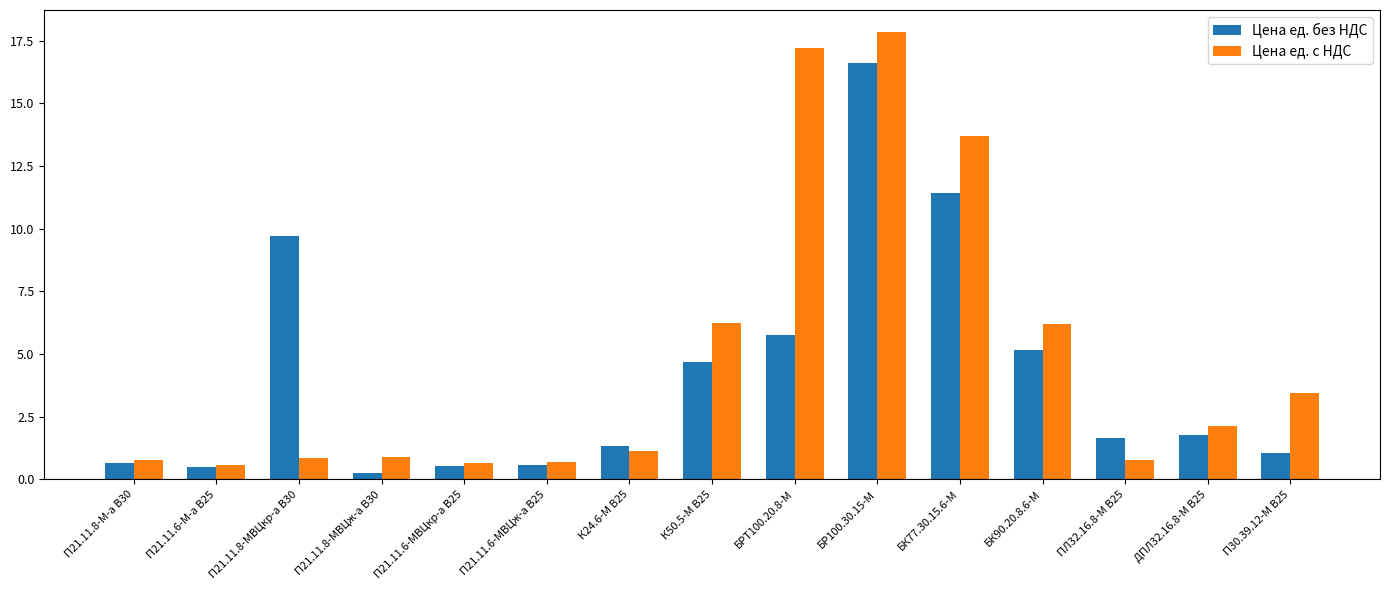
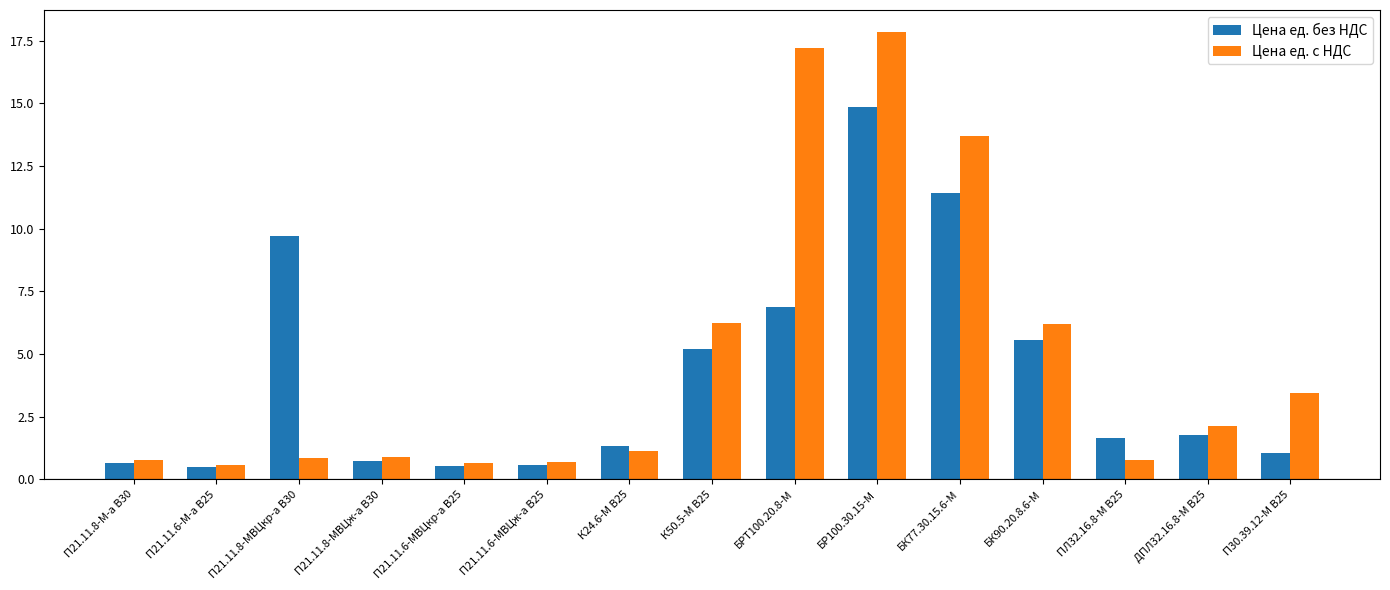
Цена ед. без НДС, П21.11.8-МВЦж-а В30: 0.3 -> 0.7
Цена ед. без НДС, К50.5-М В25: 4.7 -> 5.2
Цена ед. без НДС, БРТ100.20.8-М: 5.8 -> 6.9
Цена ед. без НДС, БР100.30.15-М: 16.6 -> 14.9
Цена ед. без НДС, БК90.20.8.6-М: 5.2 -> 5.6
